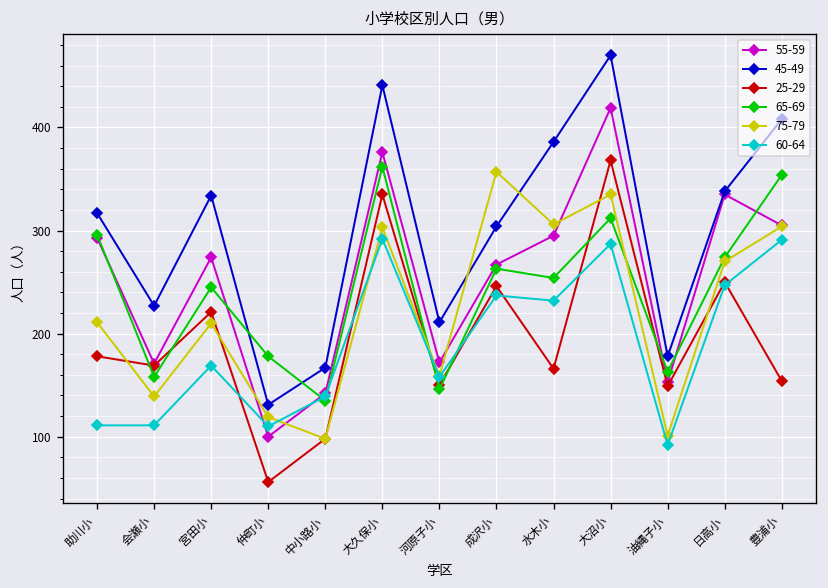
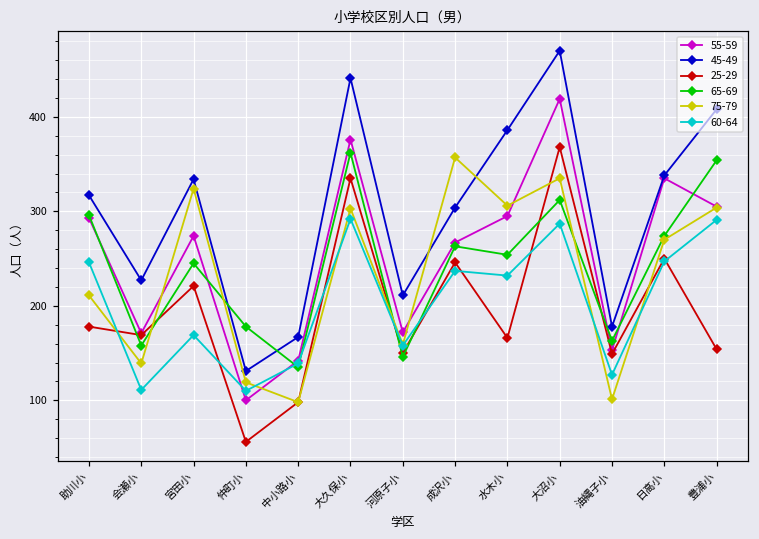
60-64, 助川小: 110 -> 250
75-79, 宮田小: 210 -> 320
60-64, 油縄子小: 90 -> 130
